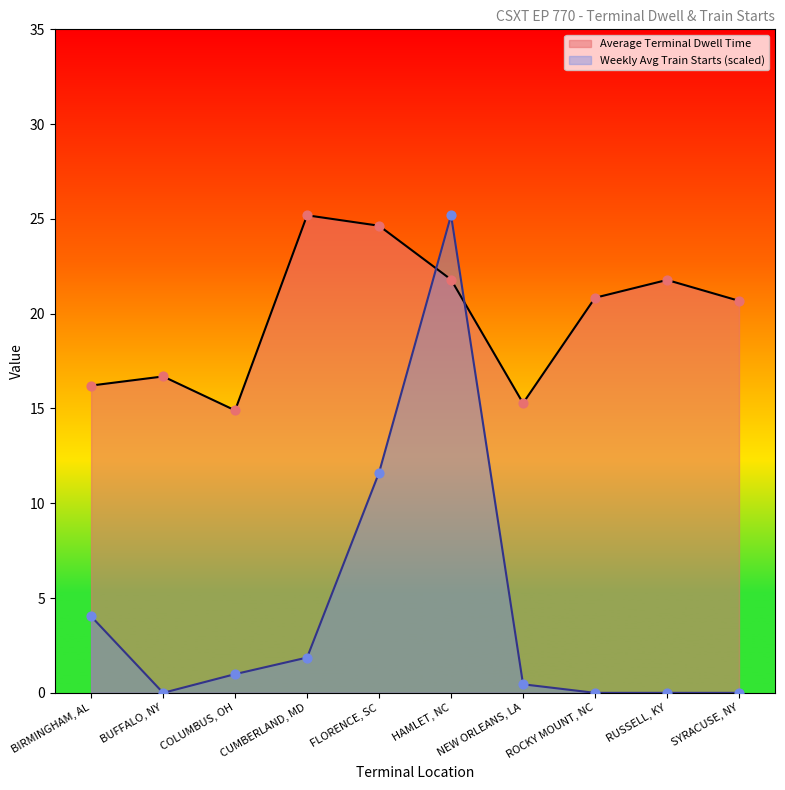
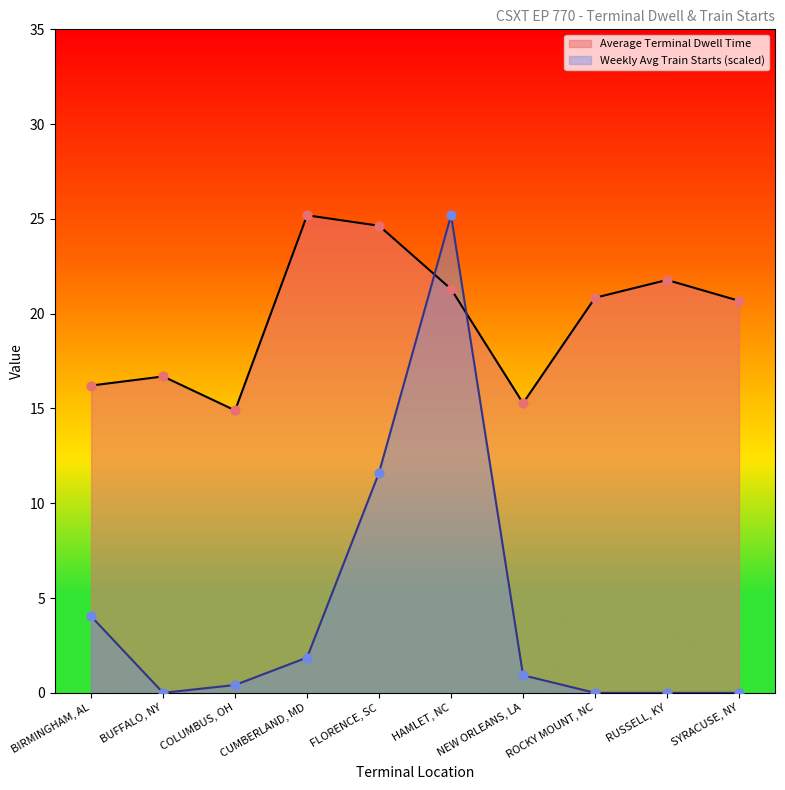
Weekly Avg Train Starts (scaled), COLUMBUS, OH: 1.0 -> 0.4
Average Terminal Dwell Time, HAMLET, NC: 21.8 -> 21.3
Weekly Avg Train Starts (scaled), NEW ORLEANS, LA: 0.5 -> 0.9
